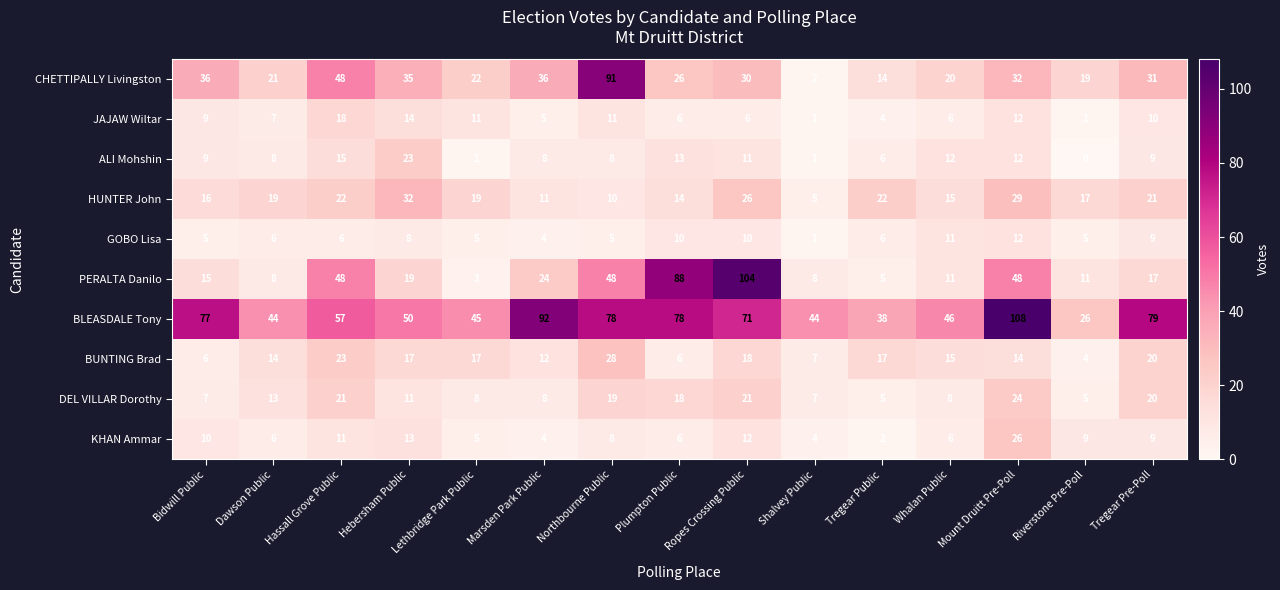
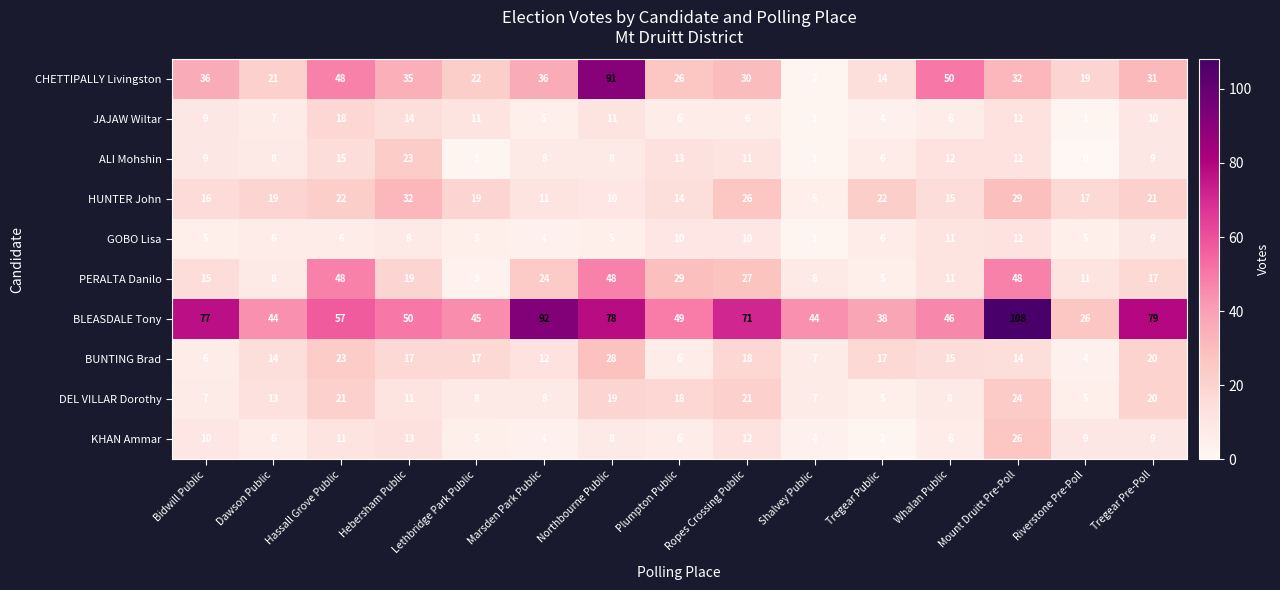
CHETTIPALLY Livingston, Whalan Public: 20 -> 50
PERALTA Danilo, Plumpton Public: 88 -> 29
PERALTA Danilo, Ropes Crossing Public: 104 -> 27
BLEASDALE Tony, Plumpton Public: 78 -> 49
